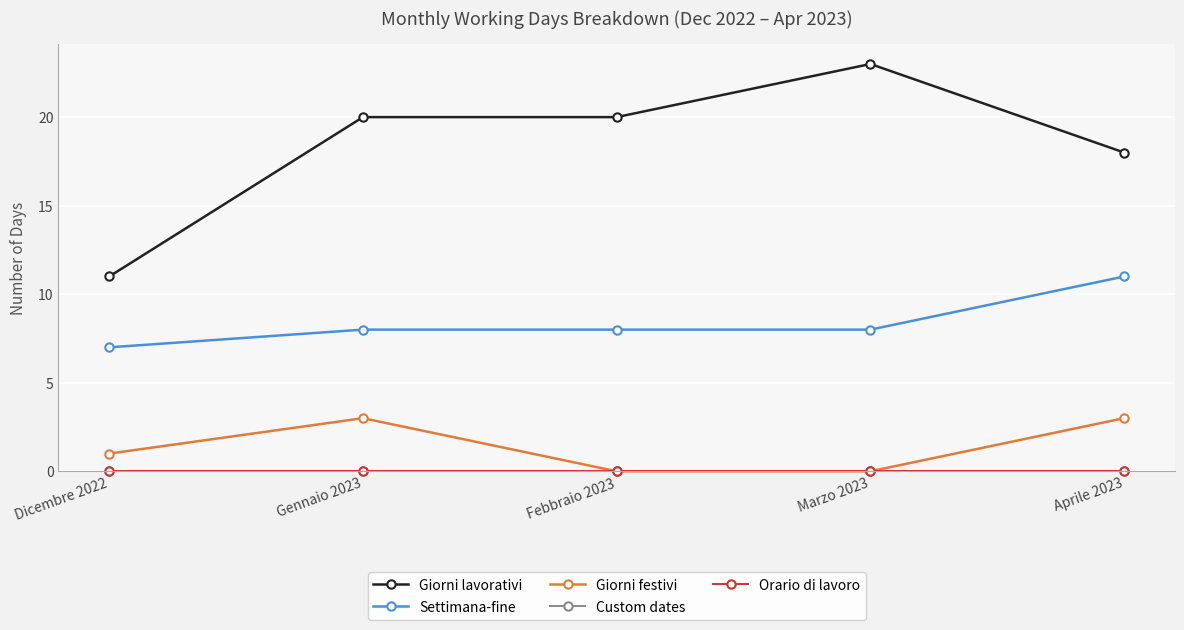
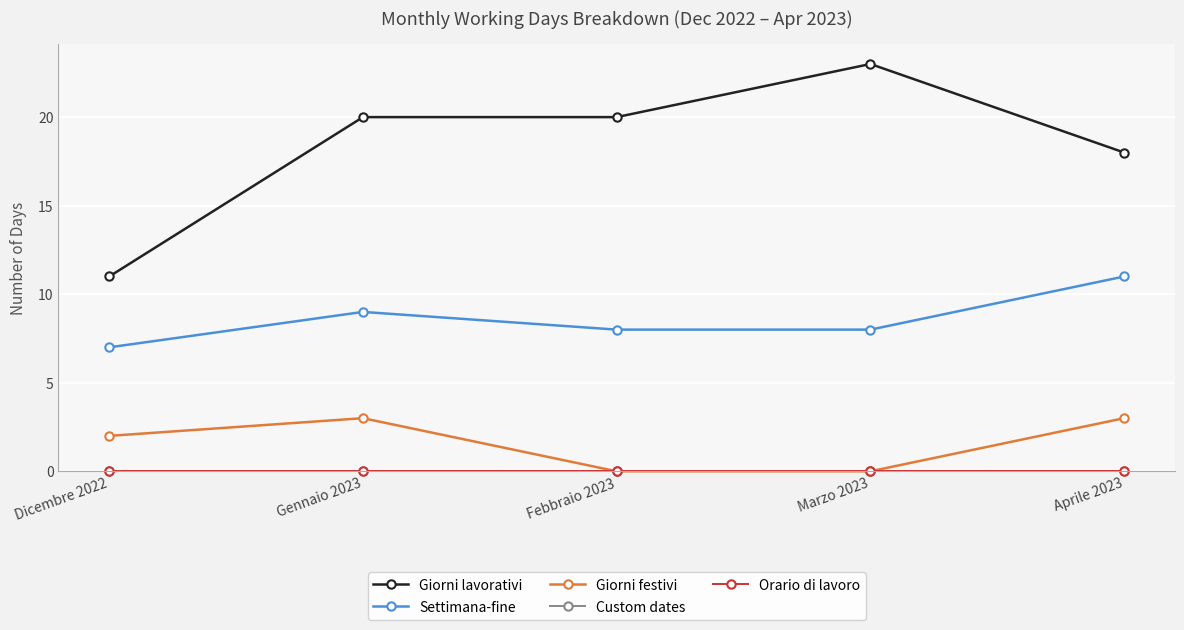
Giorni festivi, Dicembre 2022: 1 -> 2
Settimana-fine, Gennaio 2023: 8 -> 9
